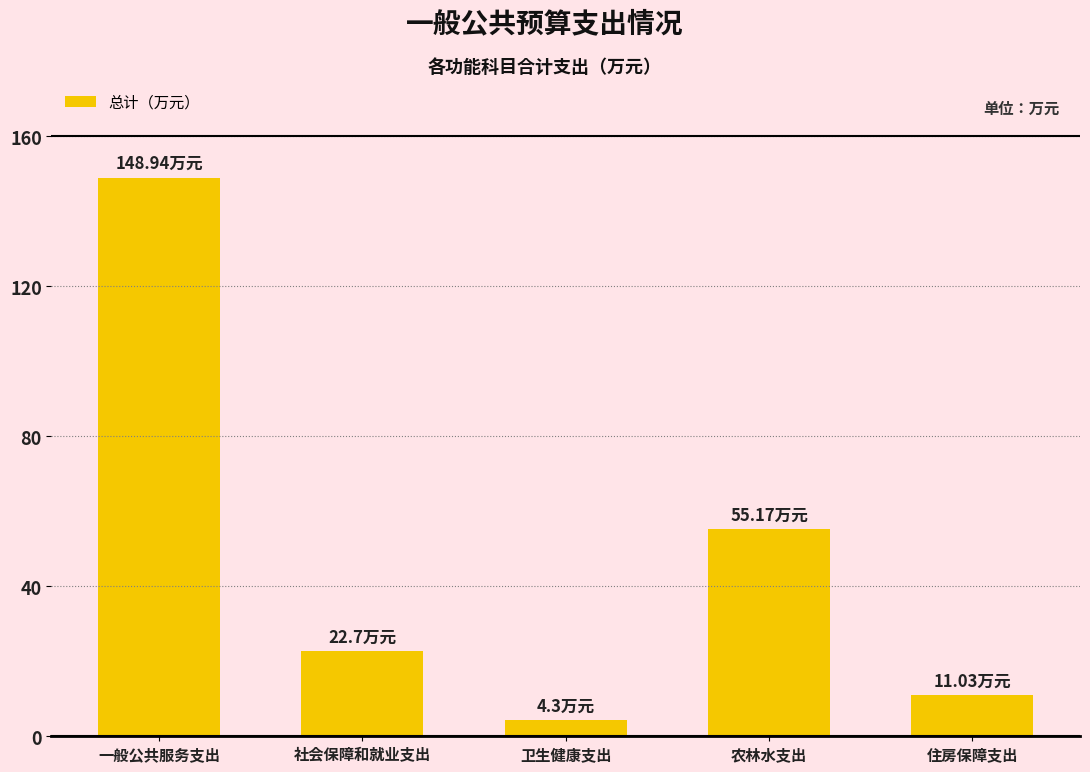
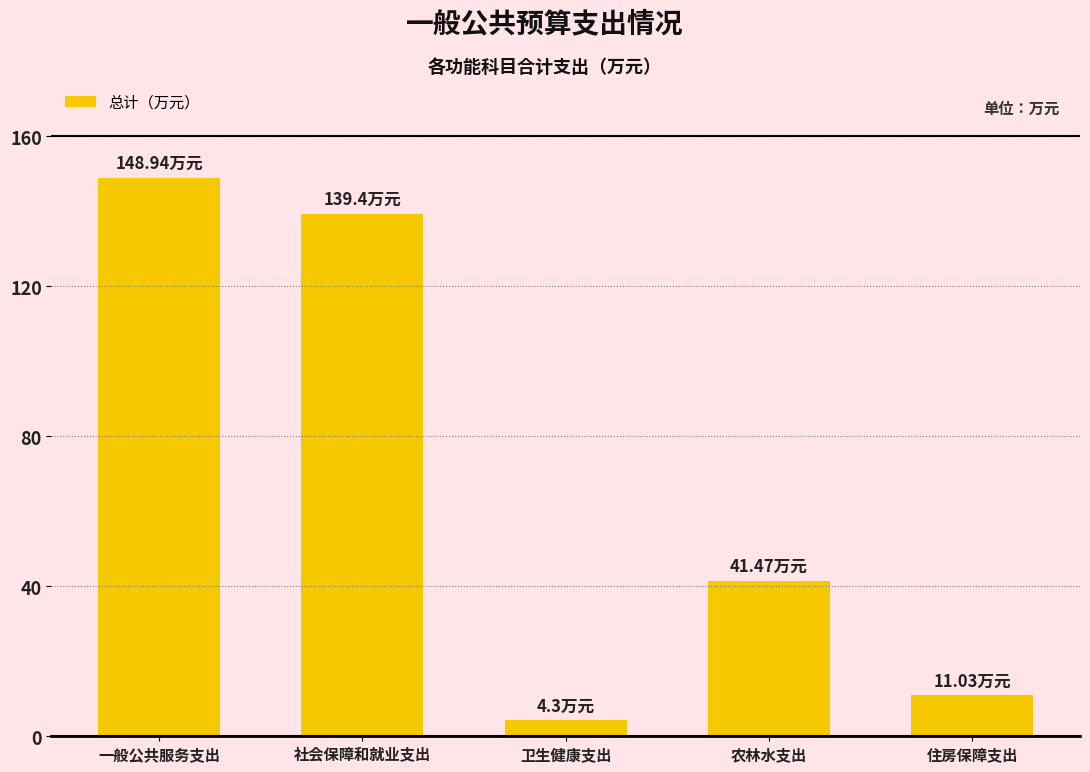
社会保障和就业支出: 22.7 -> 139.4
农林水支出: 55.17 -> 41.47
